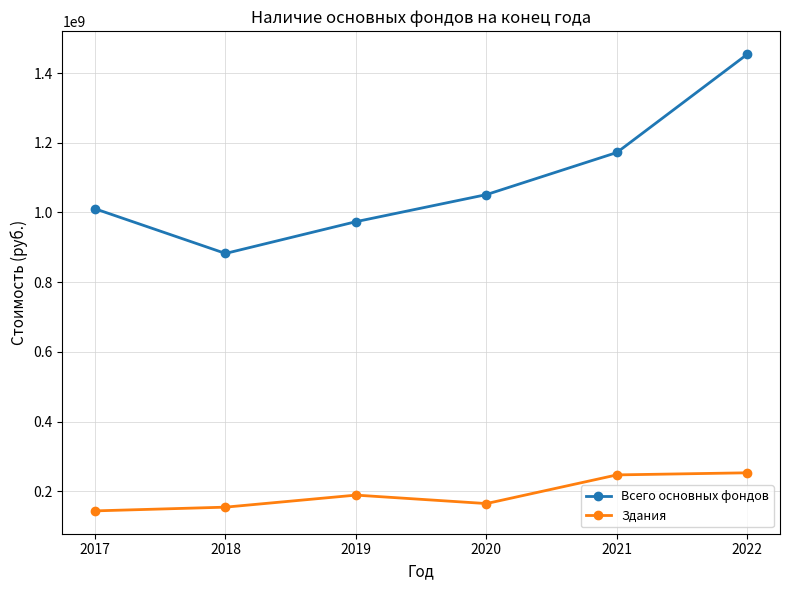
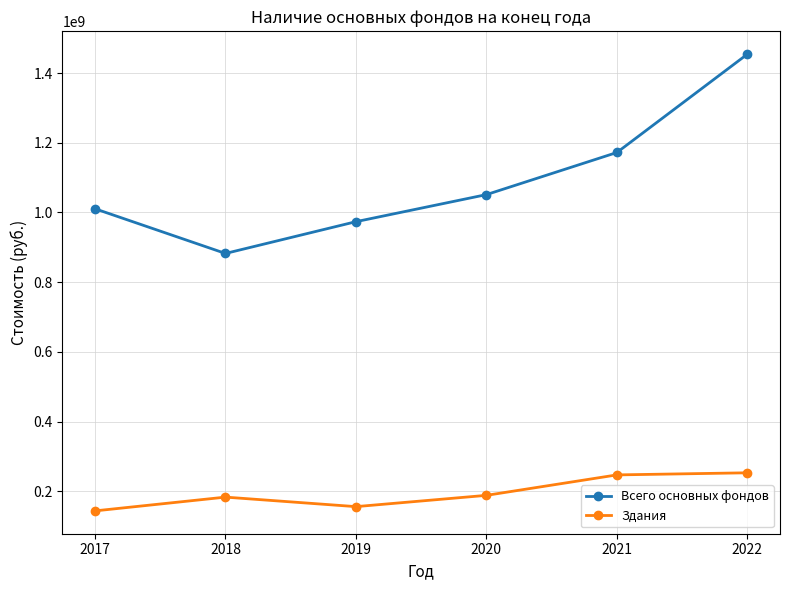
Здания, 2018: 150000000 -> 180000000
Здания, 2019: 190000000 -> 160000000
Здания, 2020: 160000000 -> 190000000
